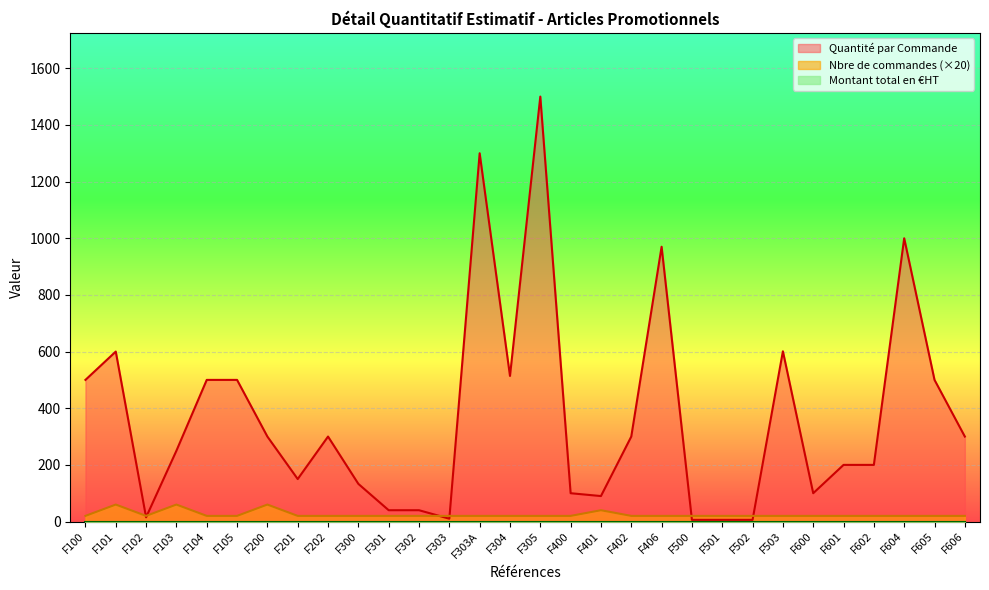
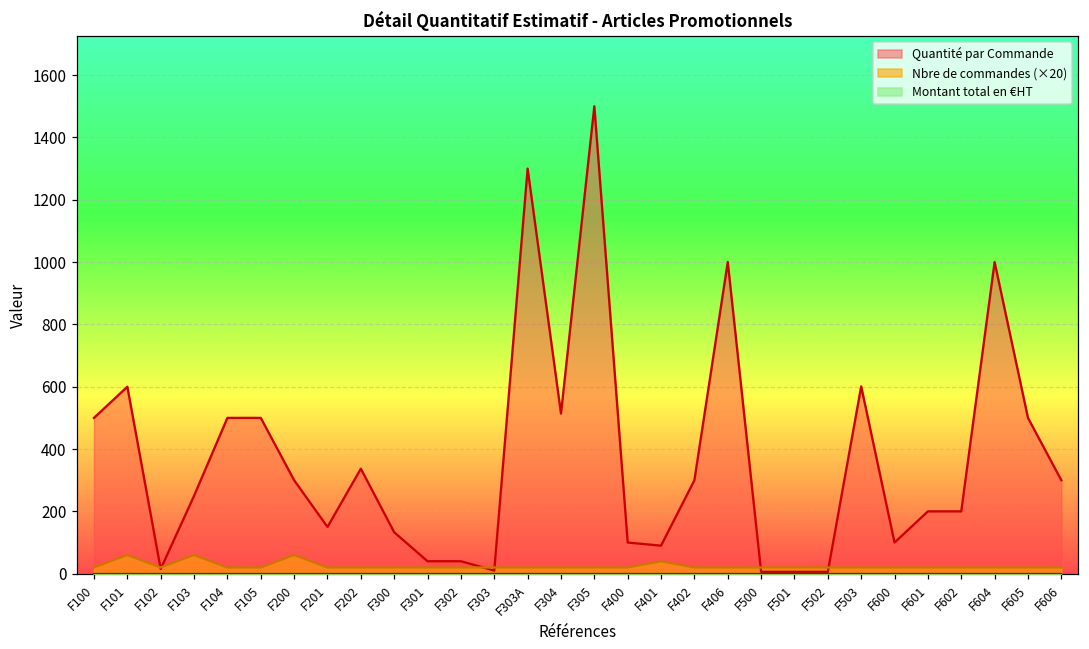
Quantité par Commande, F202: 300 -> 340
Quantité par Commande, F406: 970 -> 1000
